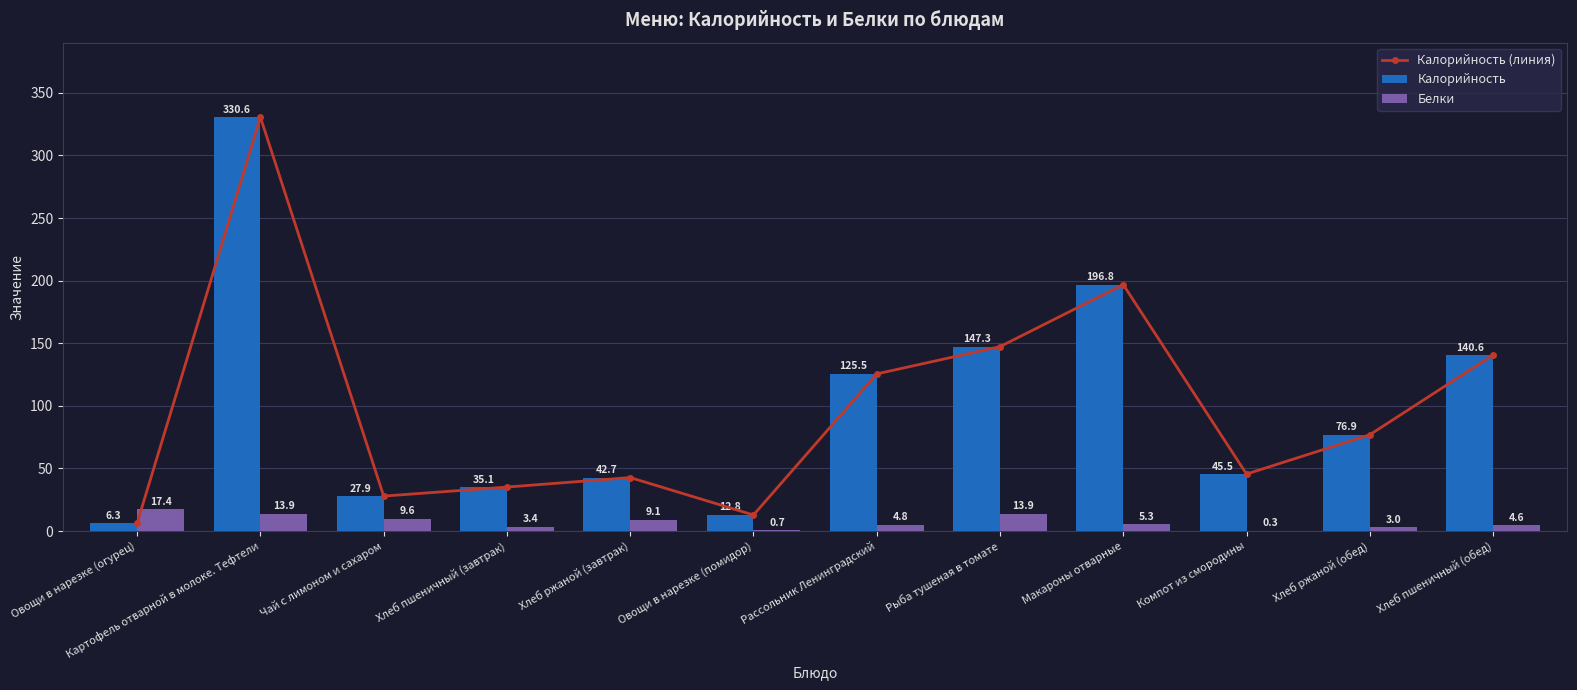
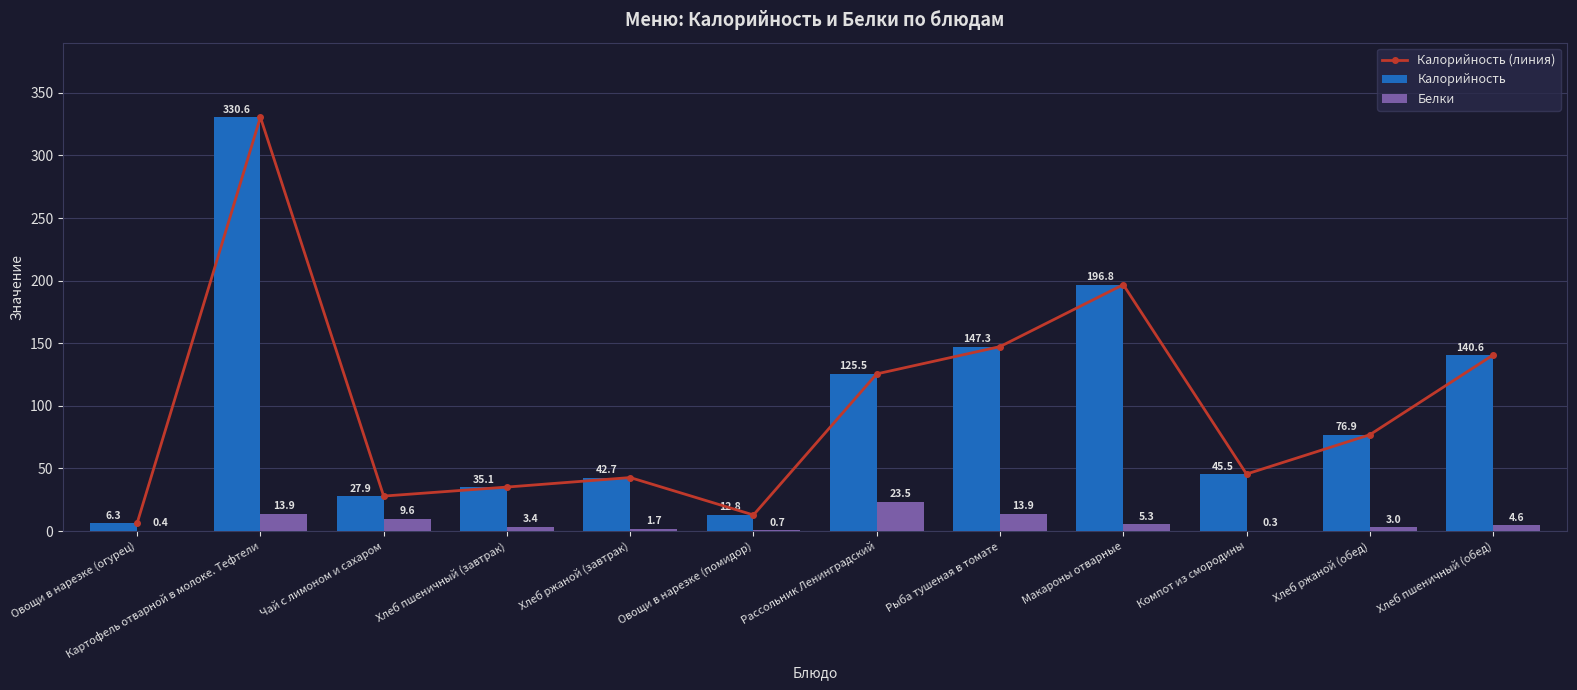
Белки, Овощи в нарезке (огурец): 17.4 -> 0.4
Белки, Хлеб ржаной (завтрак): 9.1 -> 1.7
Белки, Рассольник Ленинградский: 4.8 -> 23.5
